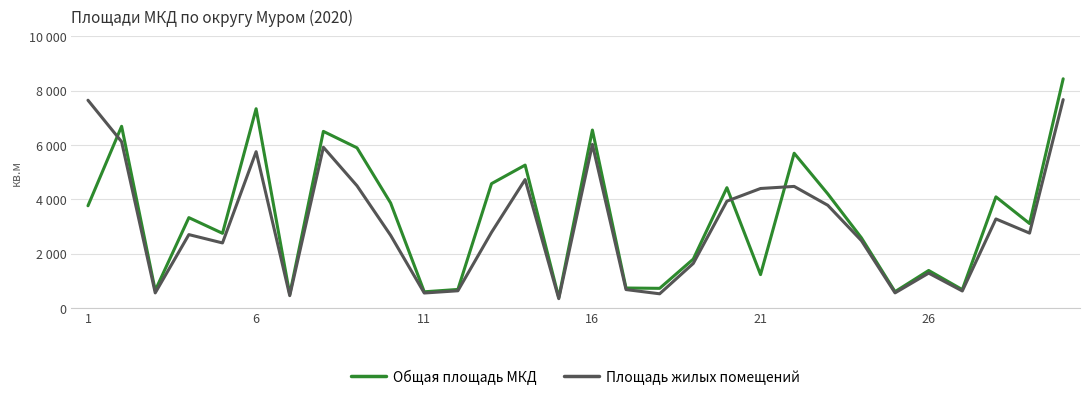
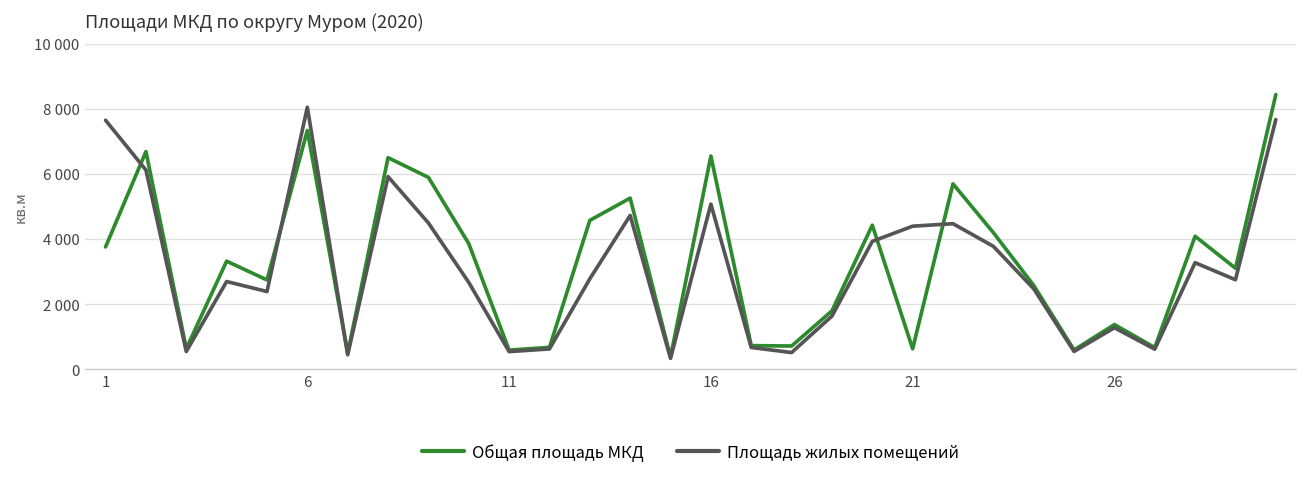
Площадь жилых помещений, 6: 5800 -> 8100
Площадь жилых помещений, 16: 6000 -> 5100
Общая площадь МКД, 21: 1200 -> 600
